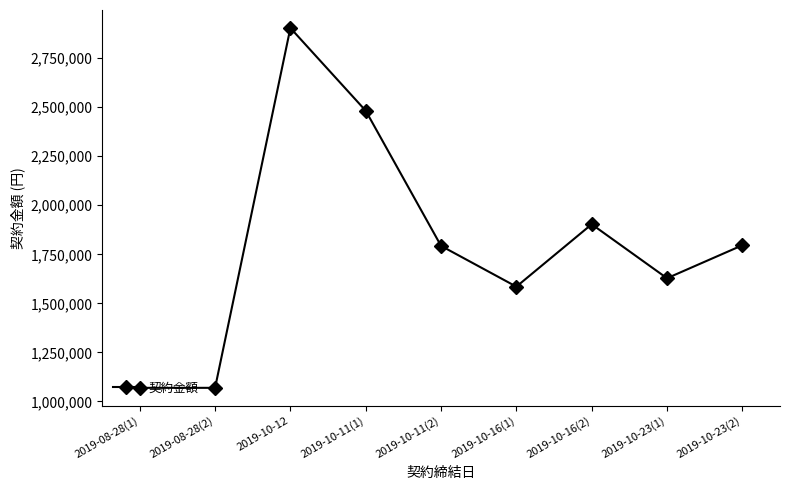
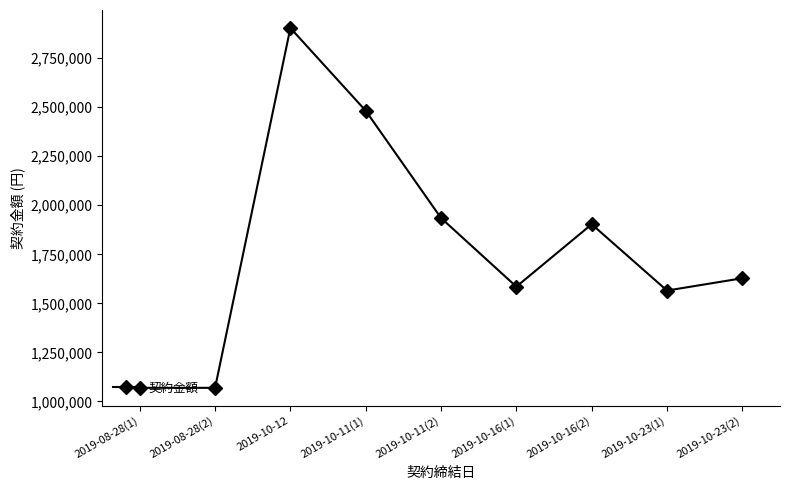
2019-10-11(2): 1,790,000 -> 1,940,000
2019-10-23(1): 1,630,000 -> 1,570,000
2019-10-23(2): 1,800,000 -> 1,630,000
